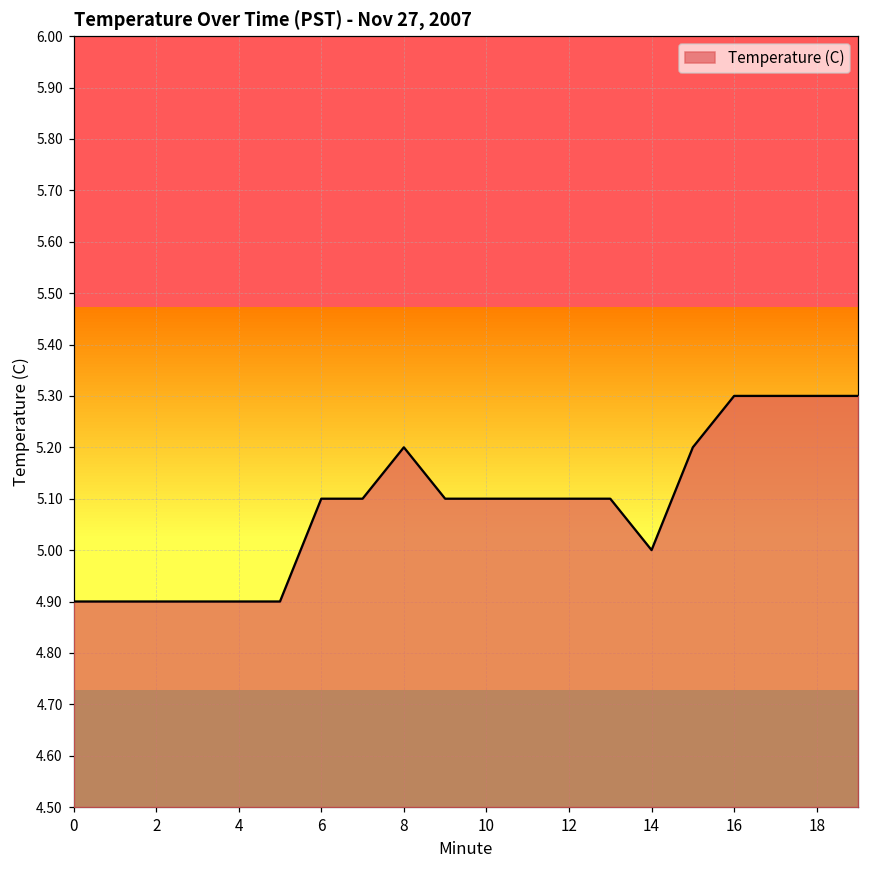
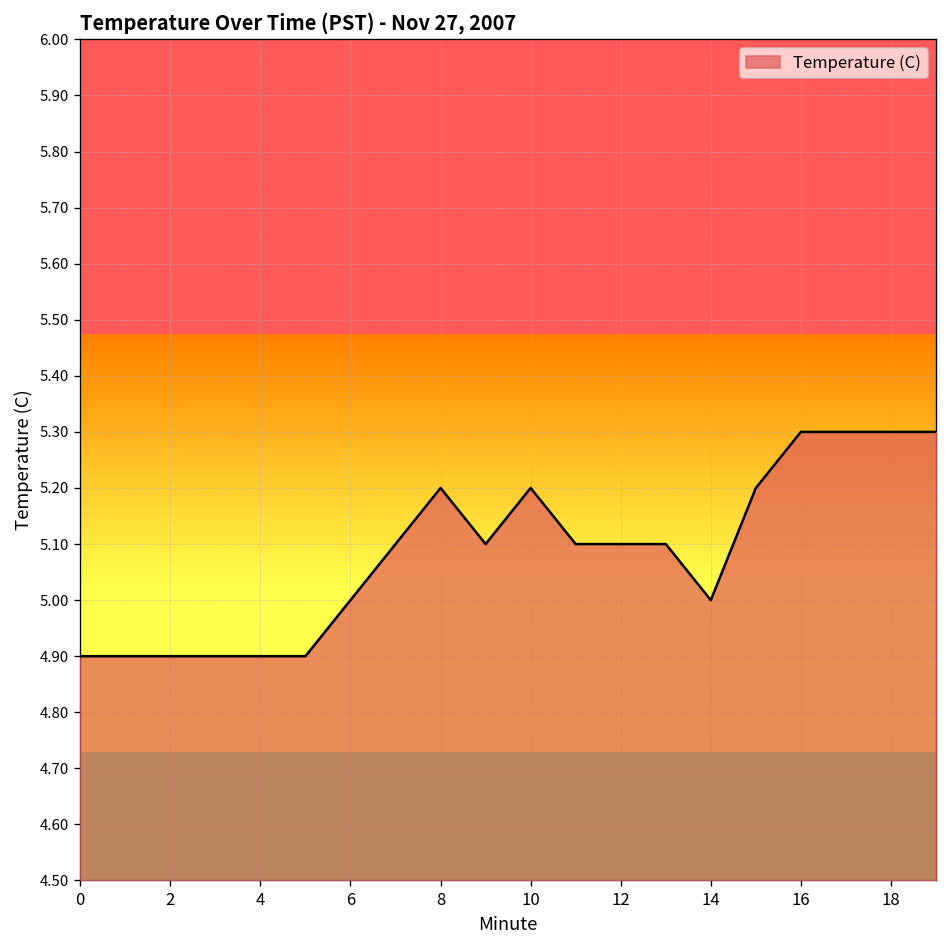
6: 5.1 -> 5.0
10: 5.1 -> 5.2
